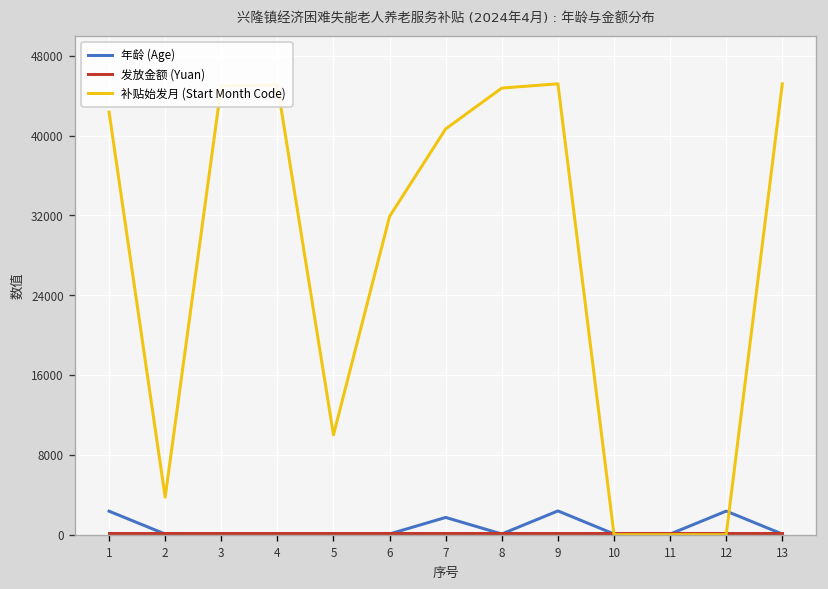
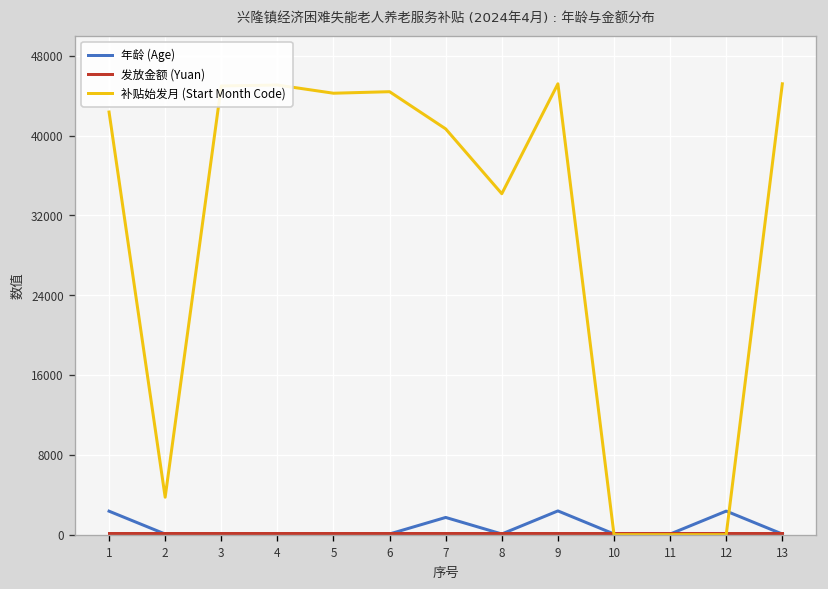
补贴始发月 (Start Month Code), 5: 10000 -> 44000
补贴始发月 (Start Month Code), 6: 32000 -> 44000
补贴始发月 (Start Month Code), 8: 45000 -> 34000
